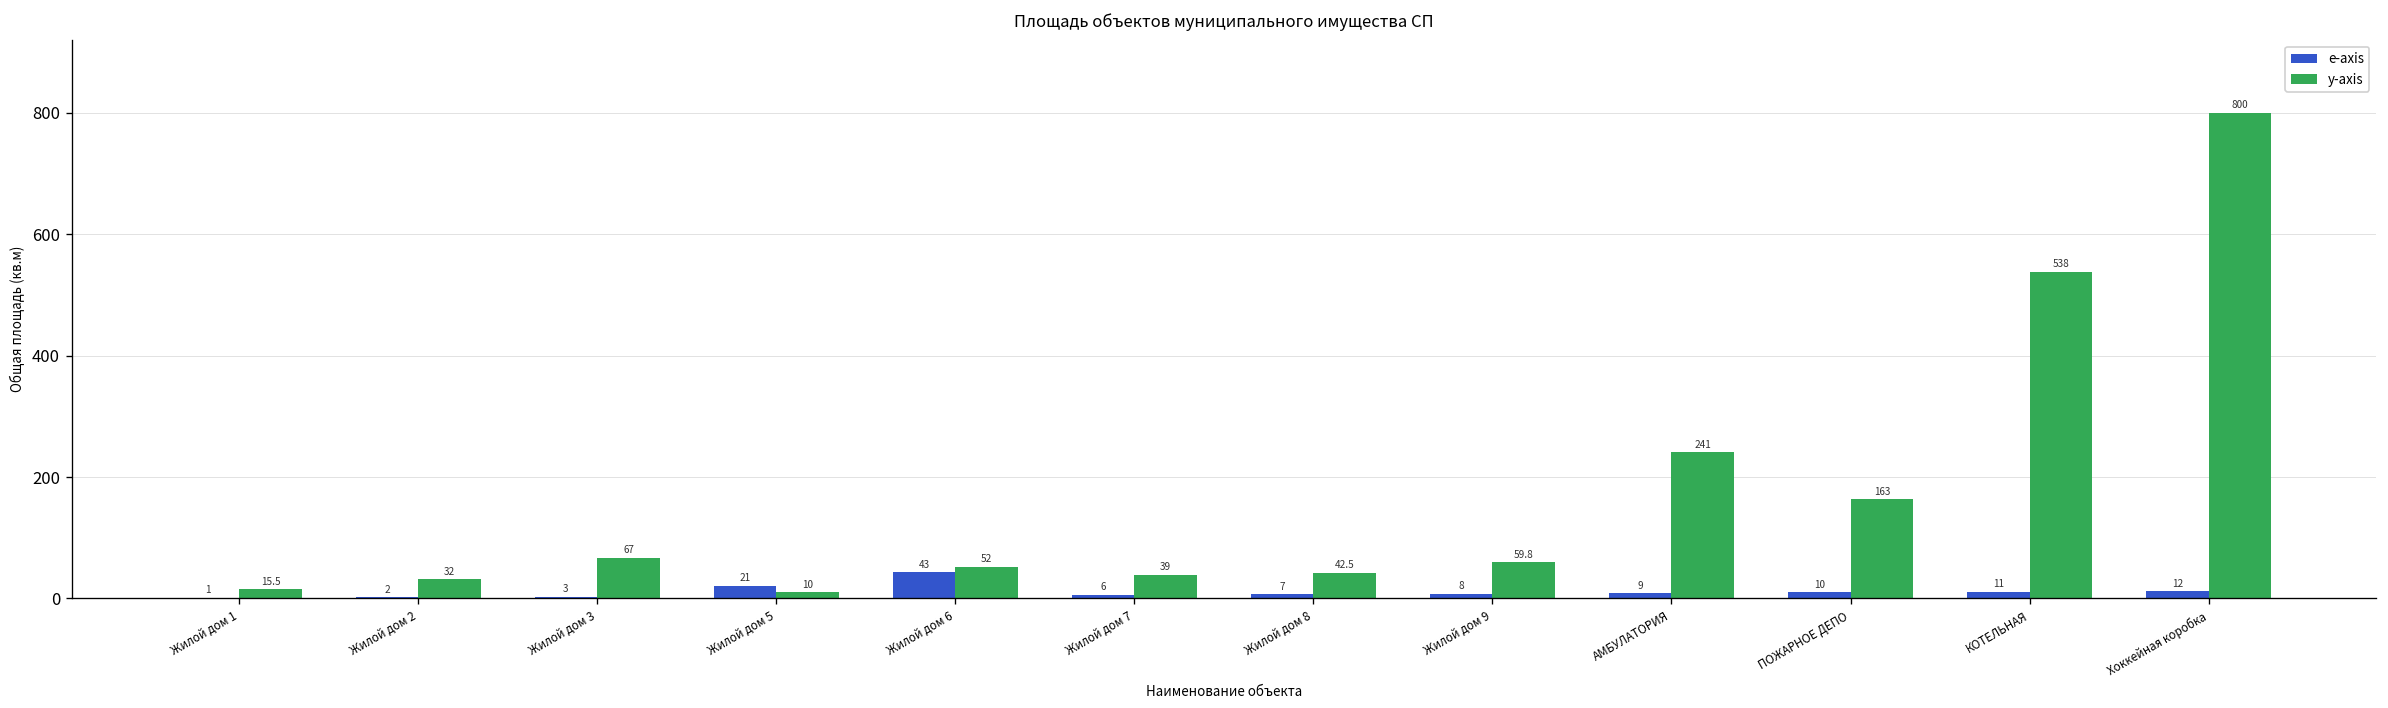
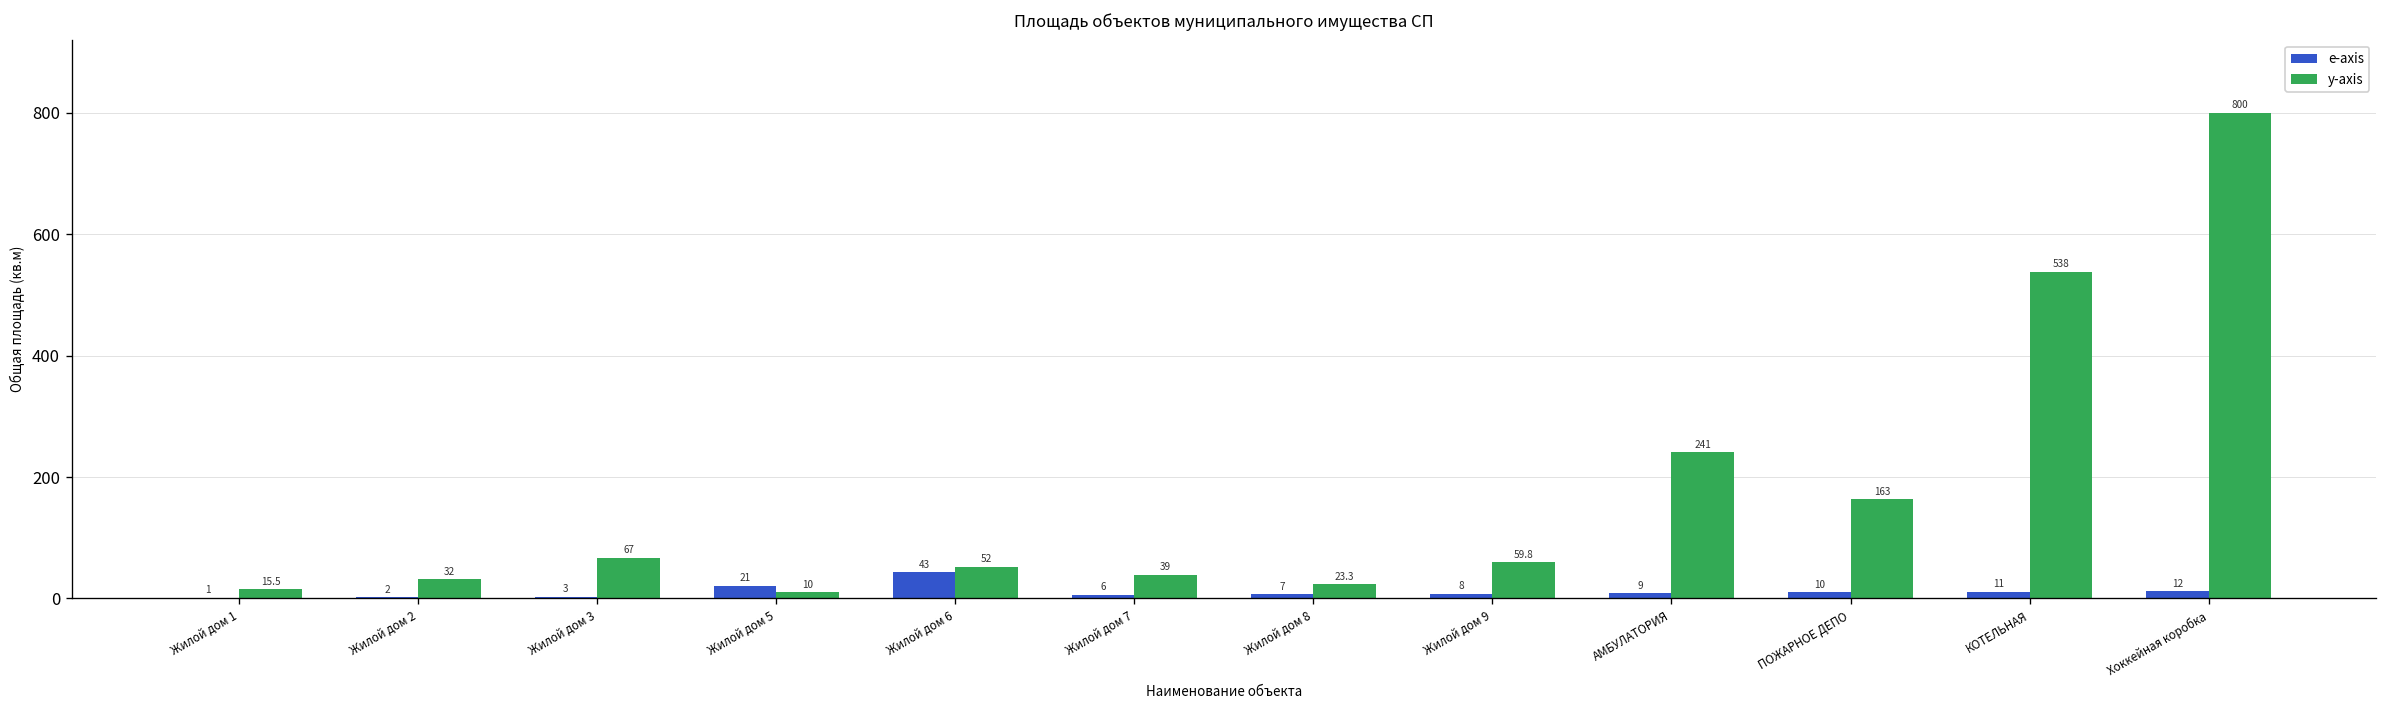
у-axis, Жилой дом 8: 42.5 -> 23.3
